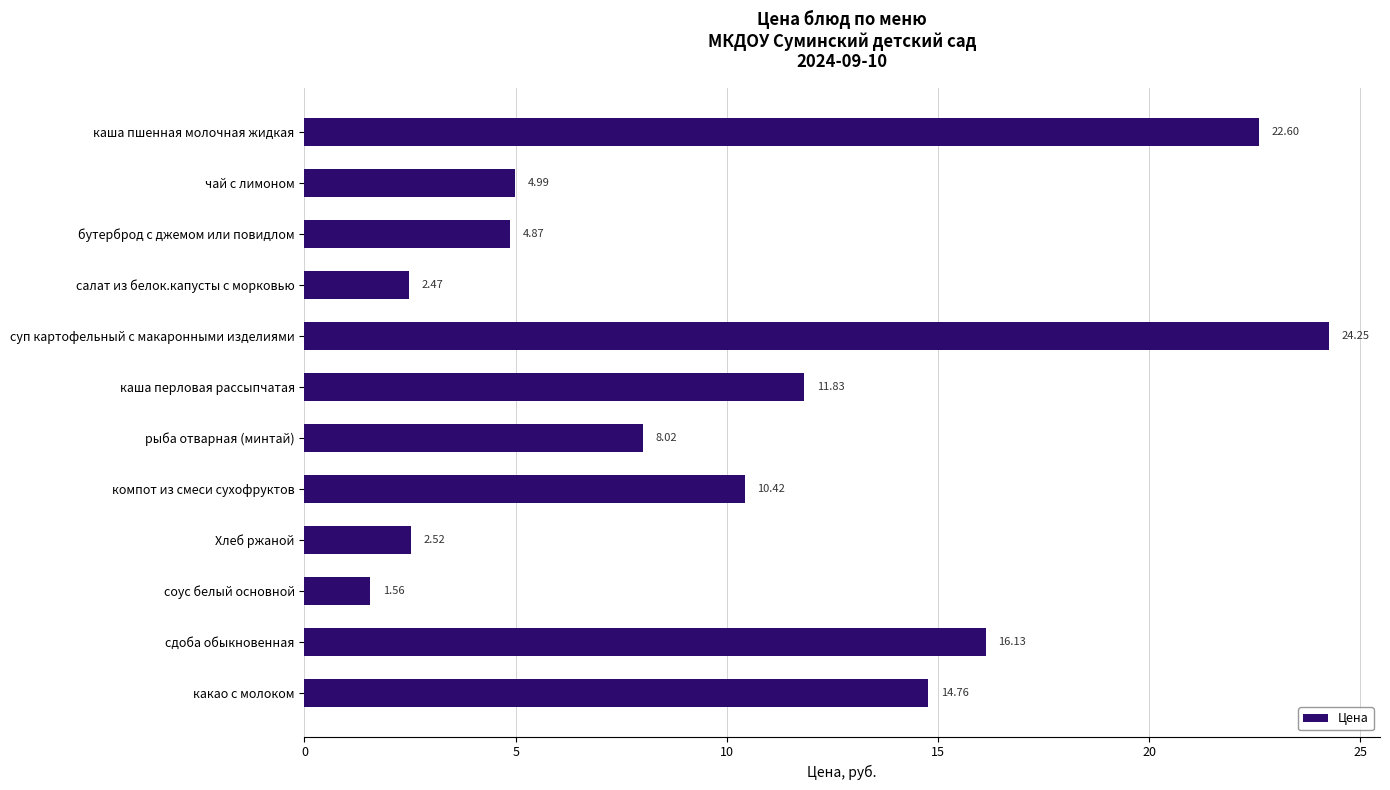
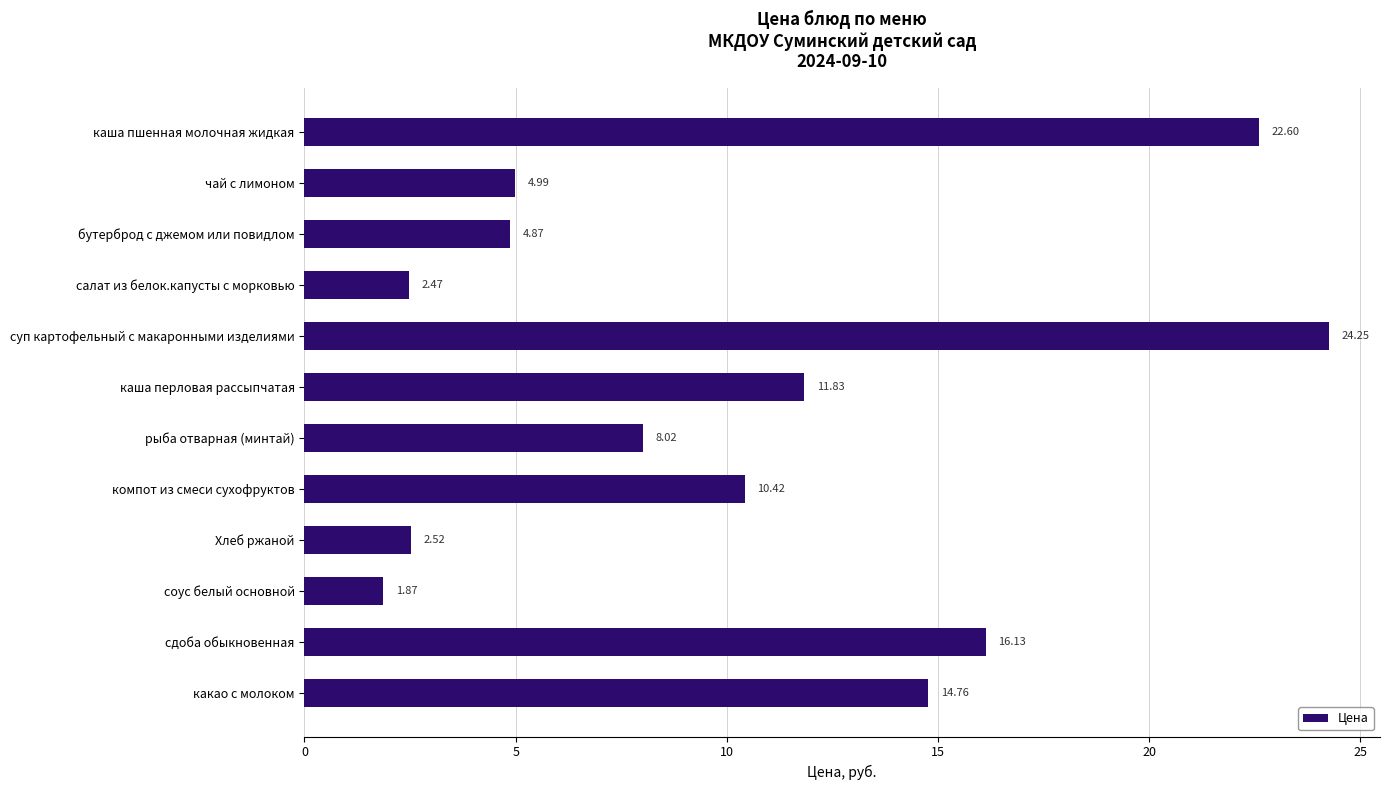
соус белый основной: 1.56 -> 1.87
